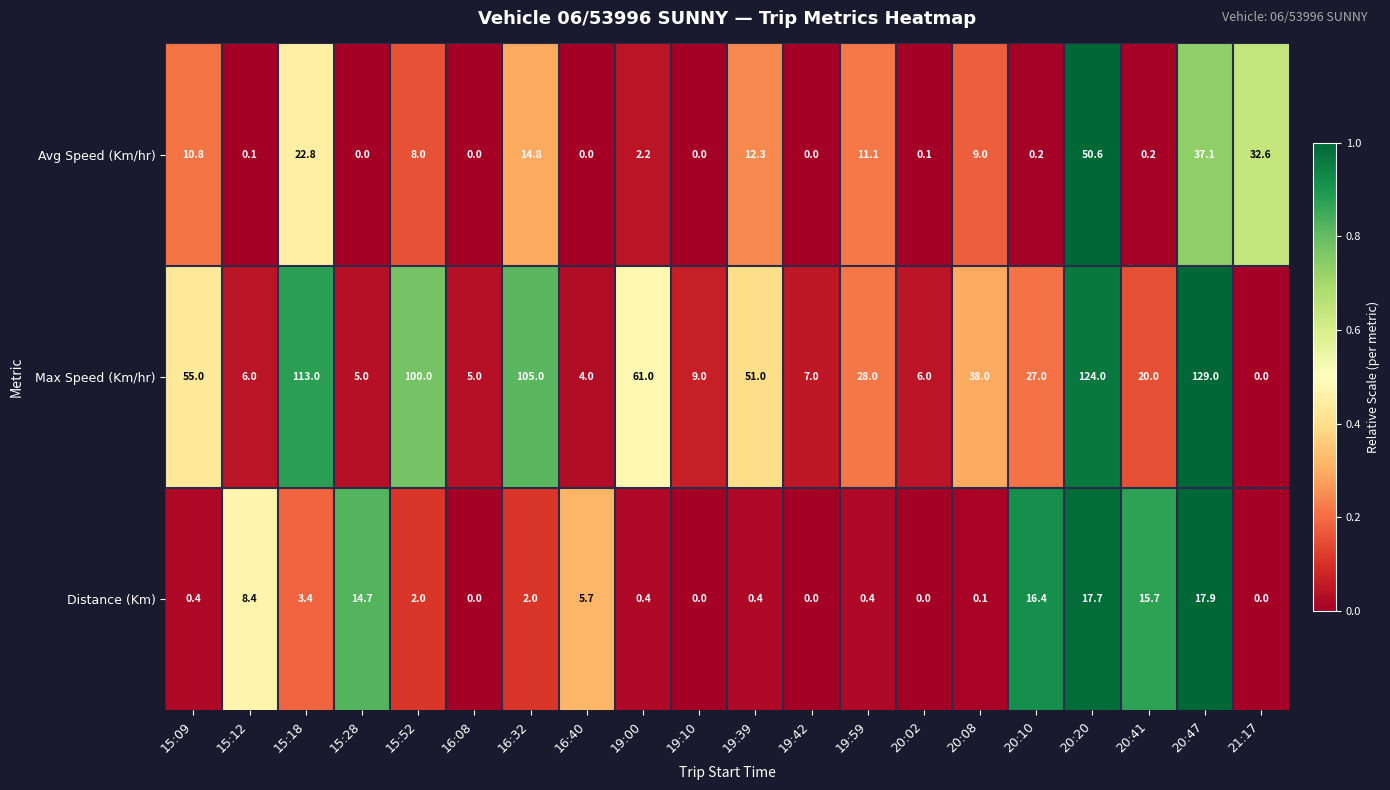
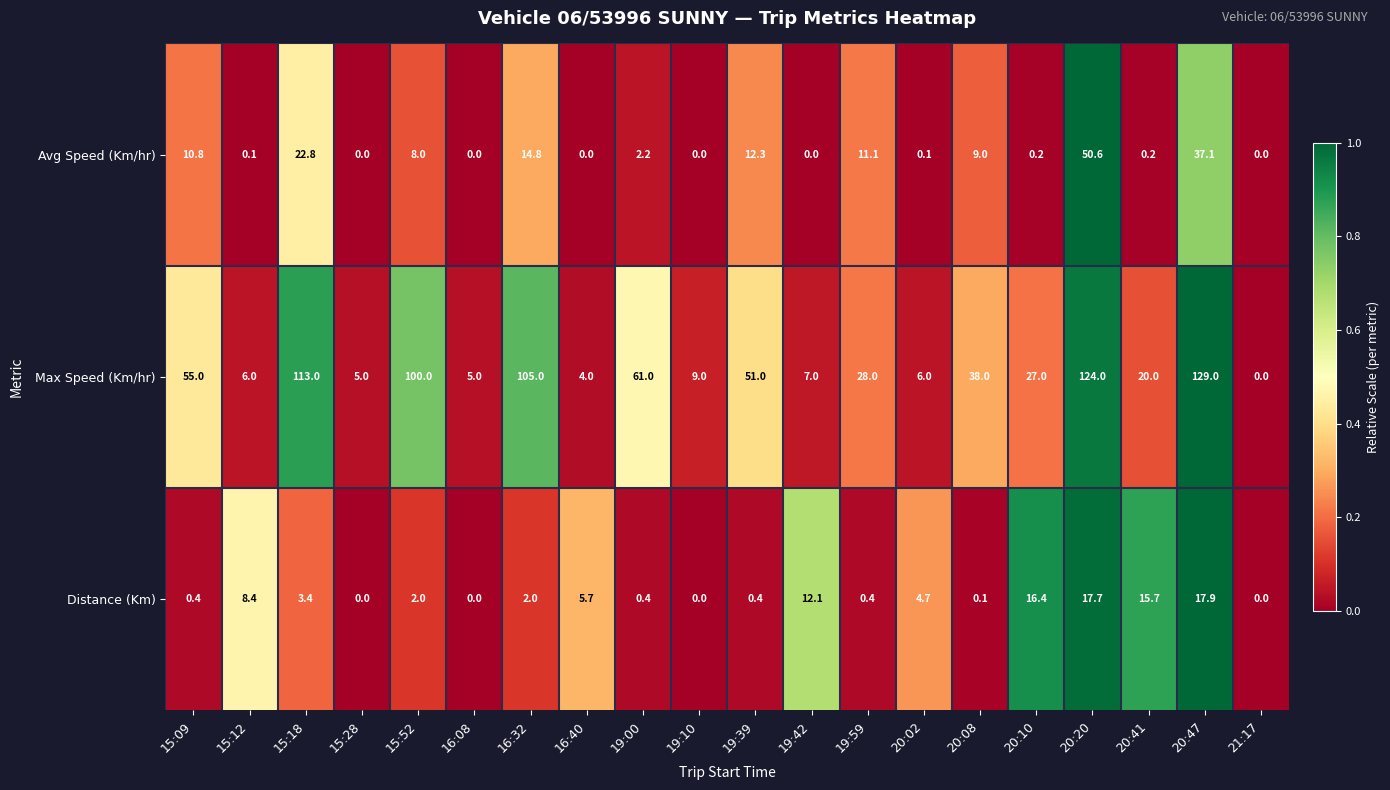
Avg Speed (Km/hr), 21:17: 32.6 -> 0.0
Distance (Km), 15:28: 14.7 -> 0.0
Distance (Km), 19:42: 0.0 -> 12.1
Distance (Km), 20:02: 0.0 -> 4.7
